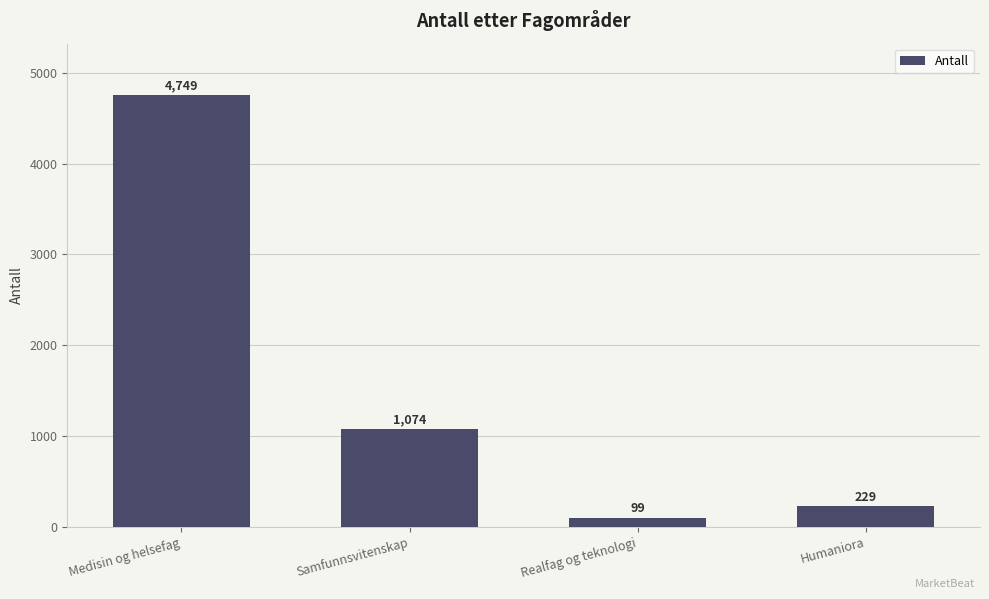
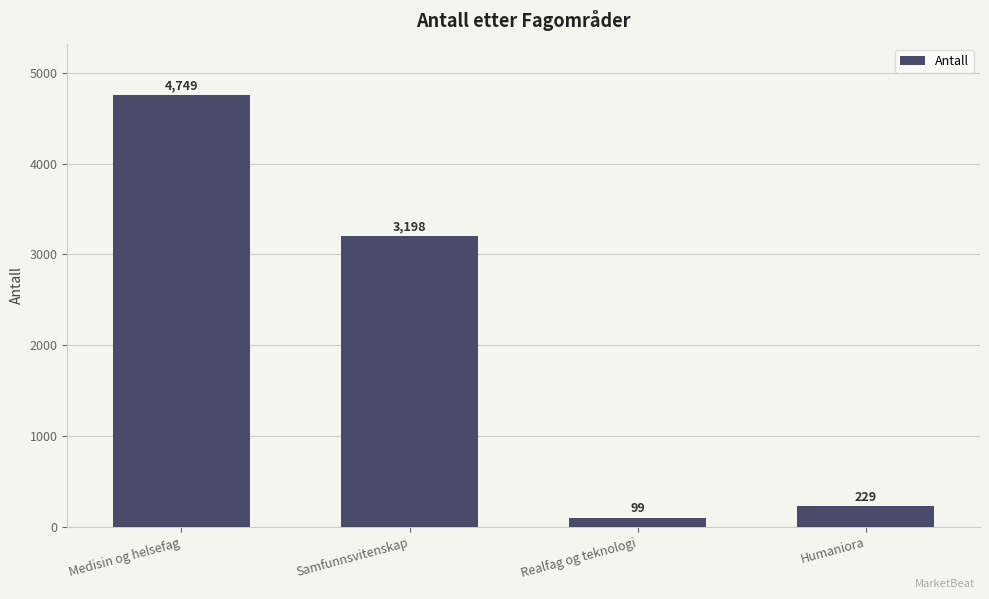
Samfunnsvitenskap: 1,074 -> 3,198
